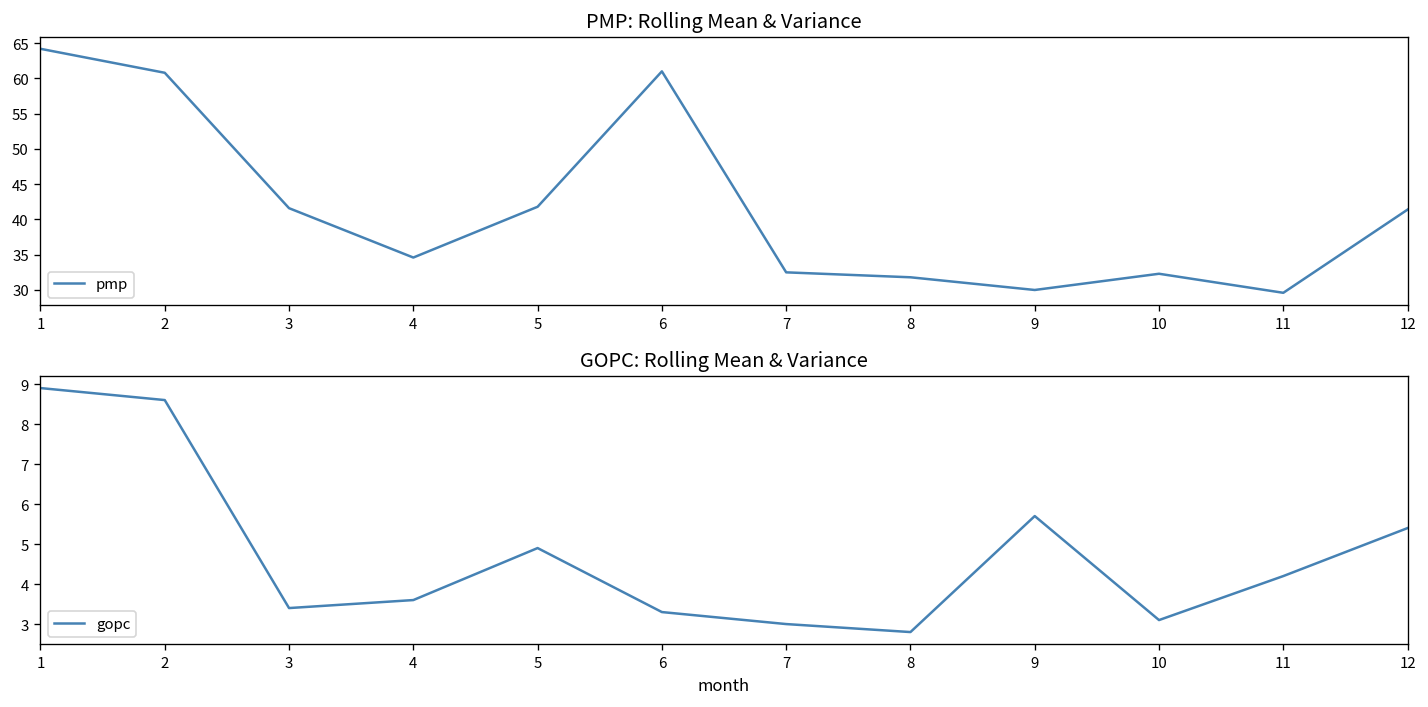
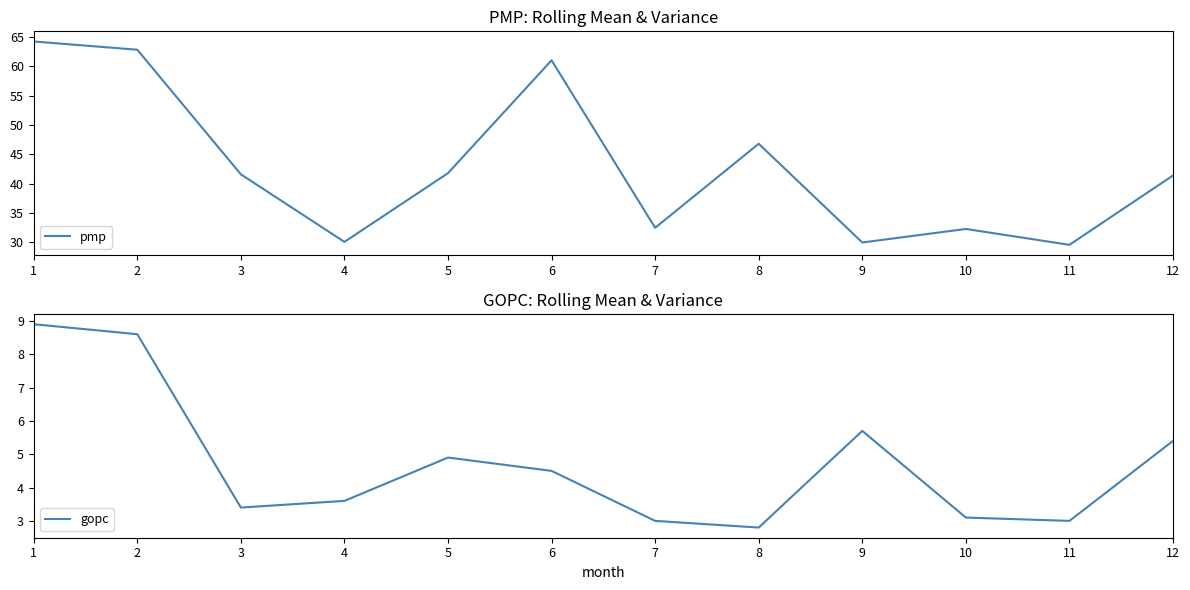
PMP: Rolling Mean & Variance, 2: 61 -> 63
PMP: Rolling Mean & Variance, 4: 35 -> 30
PMP: Rolling Mean & Variance, 8: 32 -> 47
GOPC: Rolling Mean & Variance, 6: 3.3 -> 4.5
GOPC: Rolling Mean & Variance, 11: 4.2 -> 3.0
